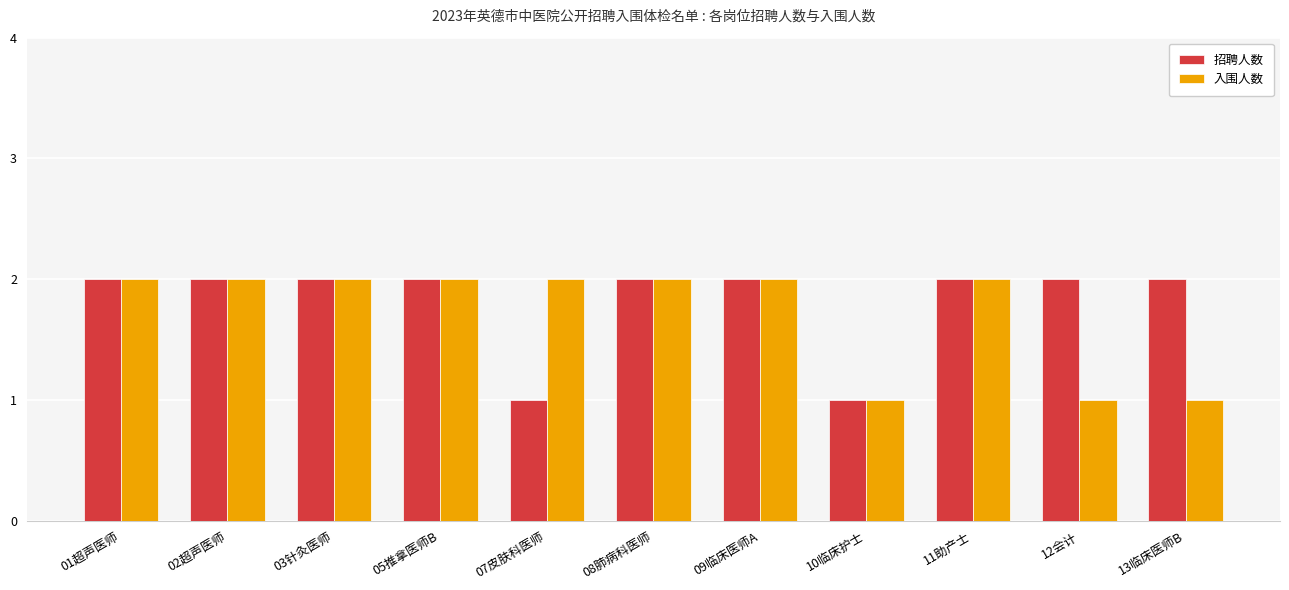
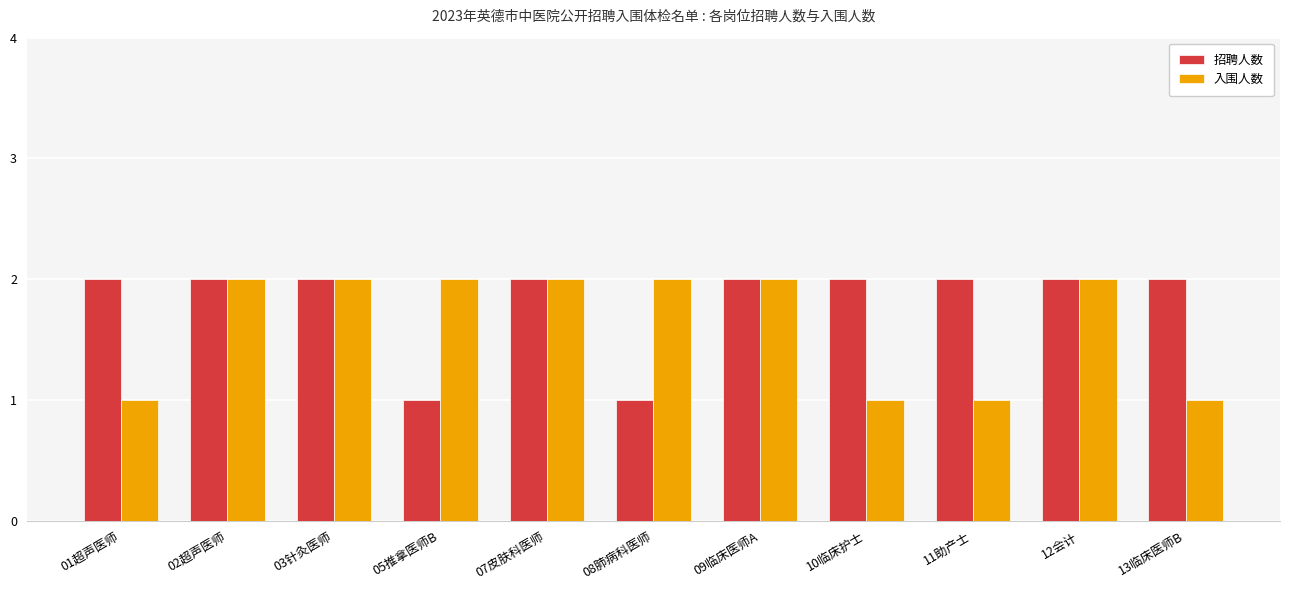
入围人数, 01超声医师: 2 -> 1
招聘人数, 05推拿医师B: 2 -> 1
招聘人数, 07皮肤科医师: 1 -> 2
招聘人数, 08肺病科医师: 2 -> 1
招聘人数, 10临床护士: 1 -> 2
入围人数, 11助产士: 2 -> 1
入围人数, 12会计: 1 -> 2
